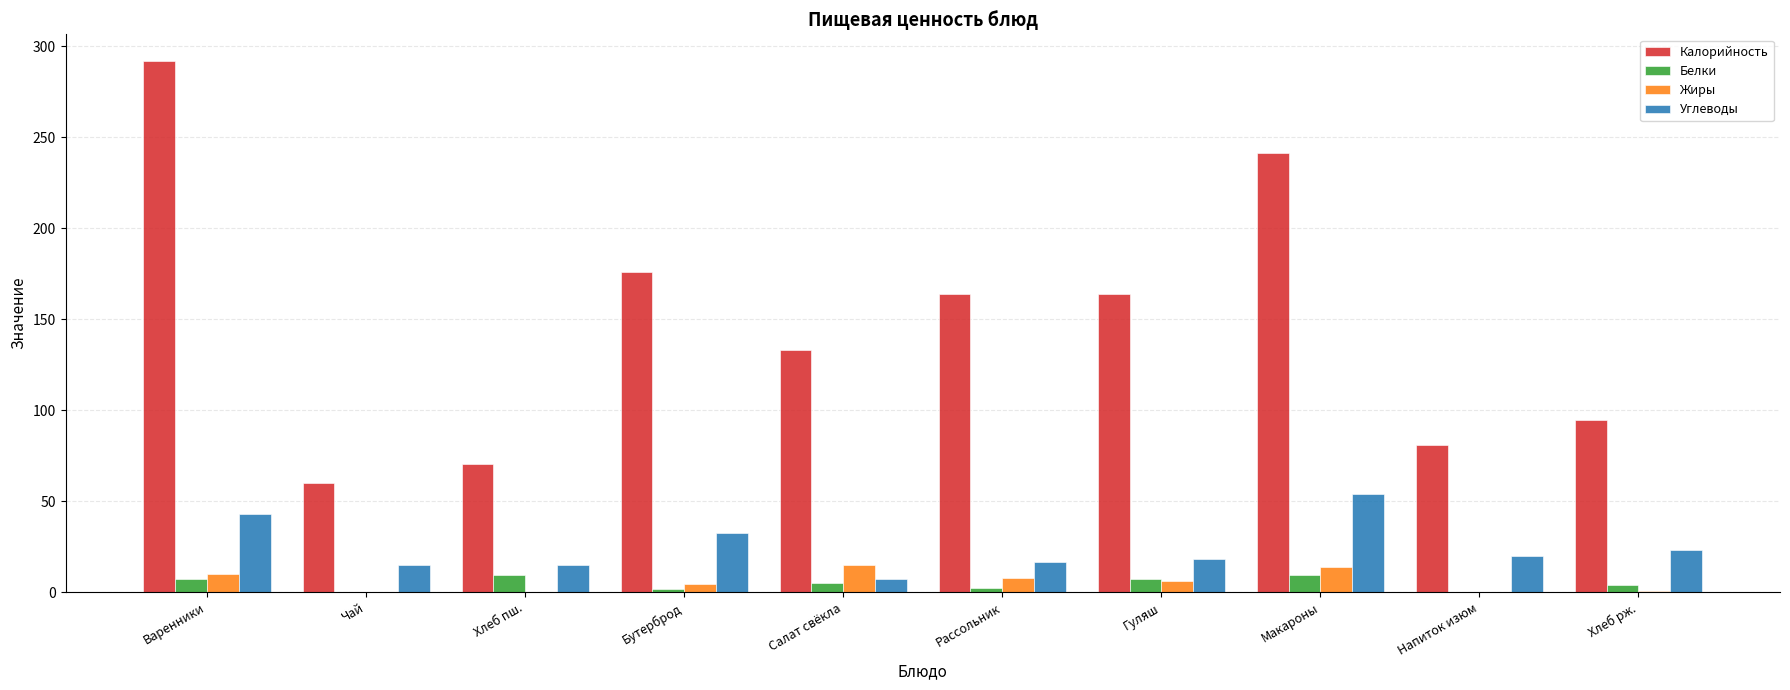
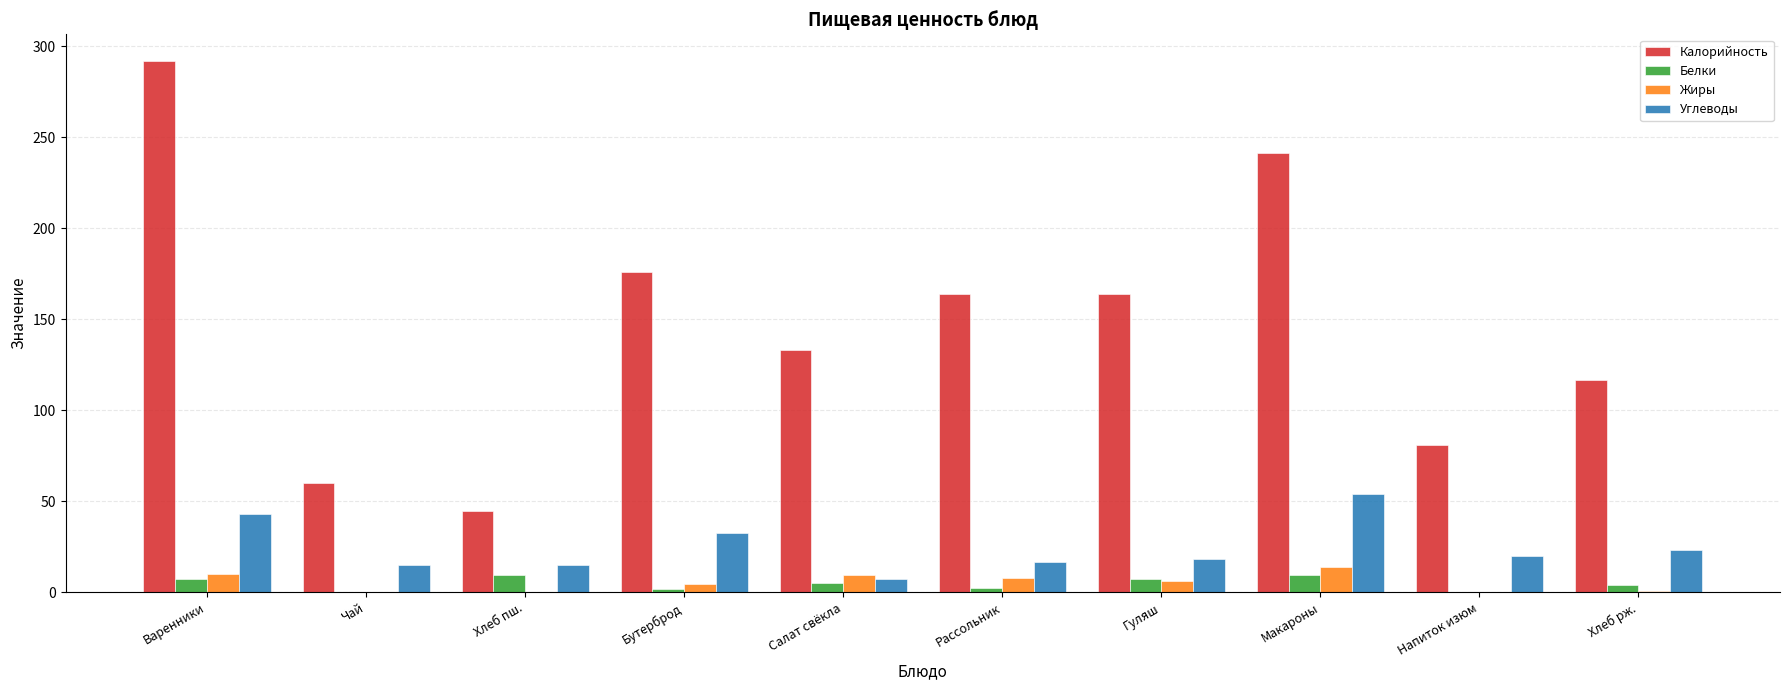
Калорийность, Хлеб пш.: 71 -> 45
Жиры, Салат свёкла: 15 -> 9
Калорийность, Хлеб рж.: 94 -> 117
